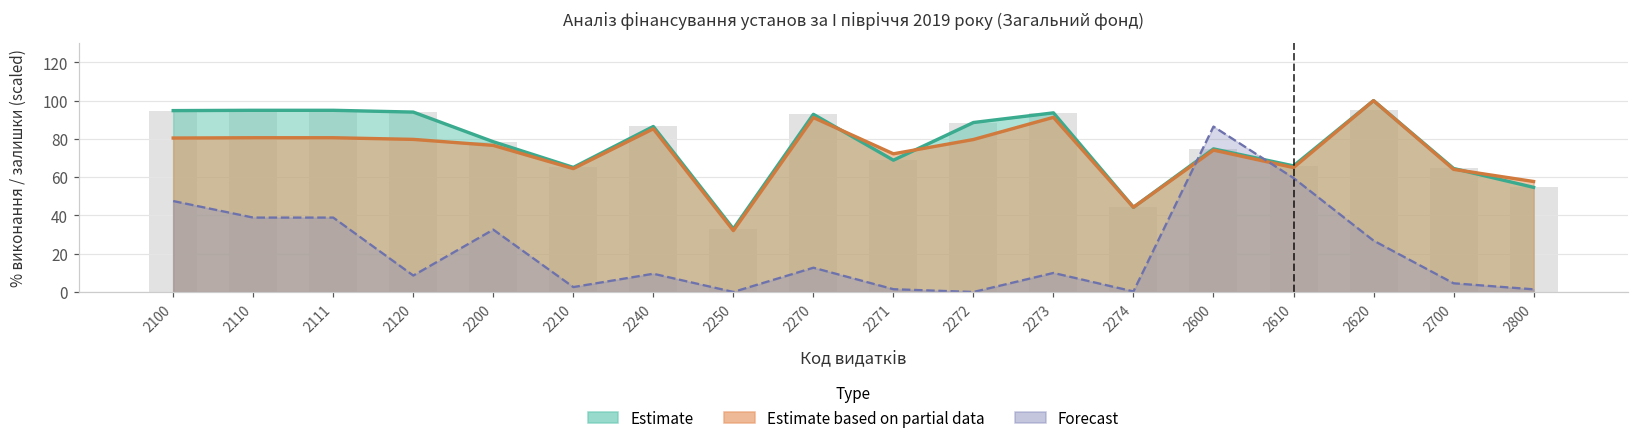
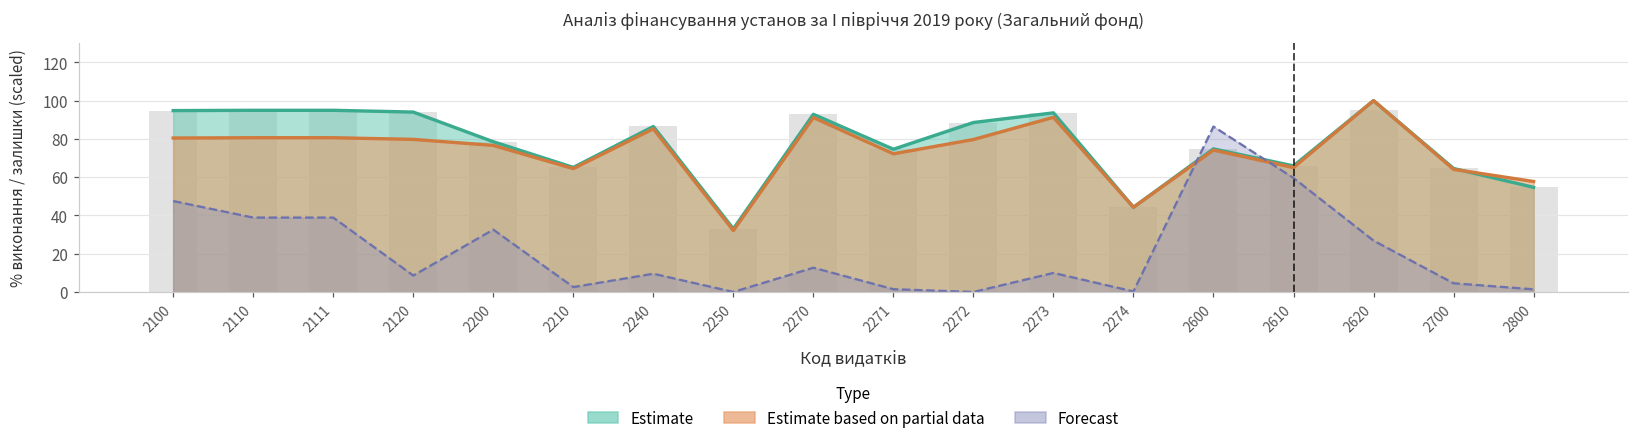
Estimate, 2271: 69 -> 75
